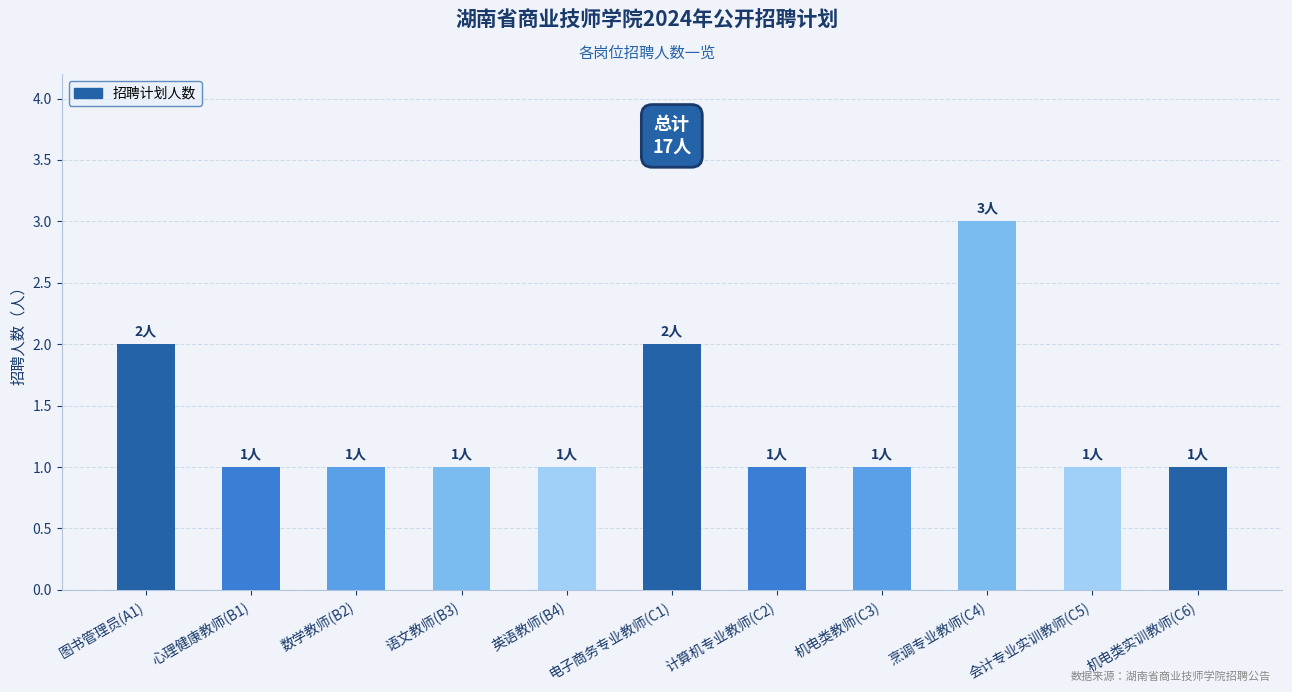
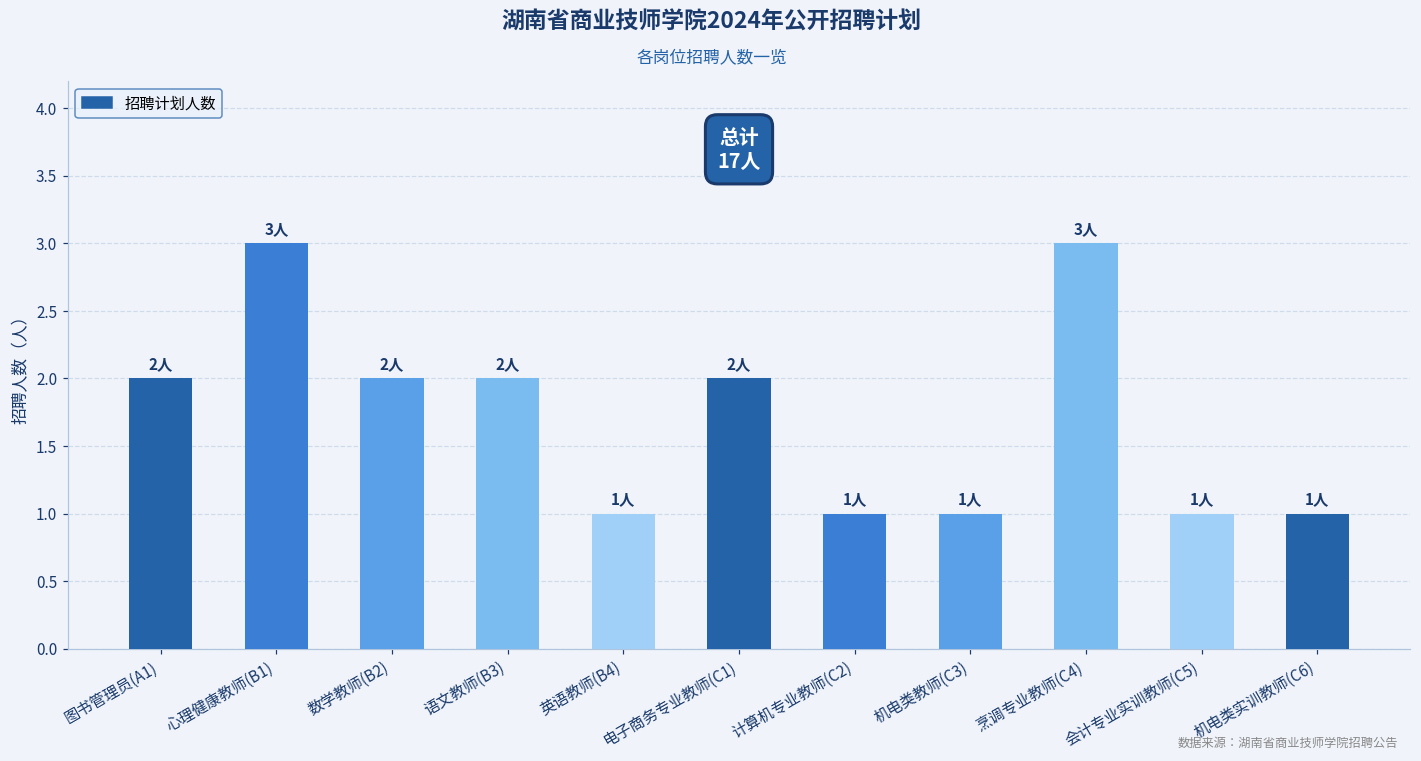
心理健康教师(B1): 1人 -> 3人
数学教师(B2): 1人 -> 2人
语文教师(B3): 1人 -> 2人
